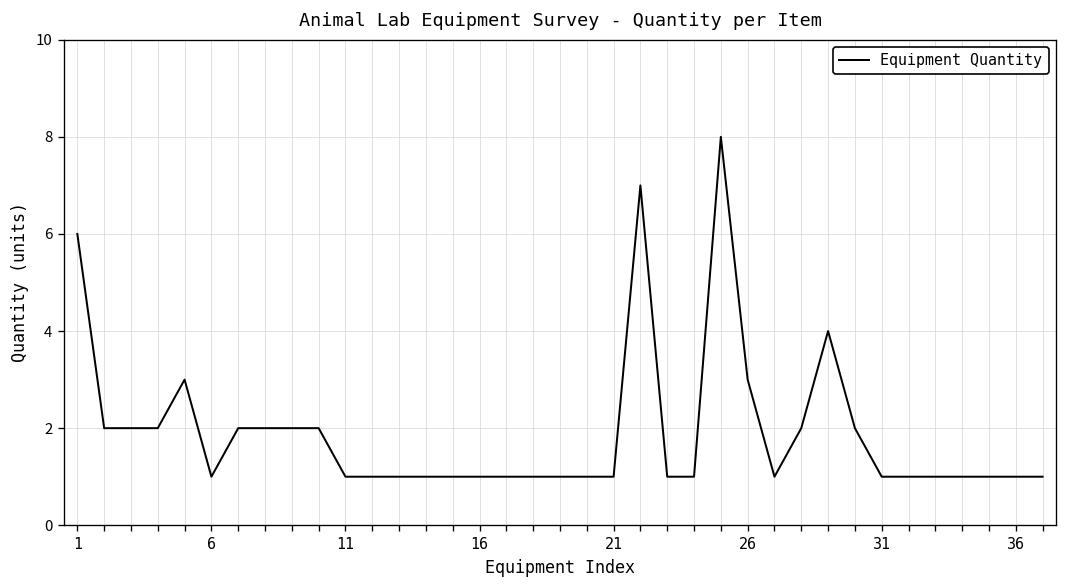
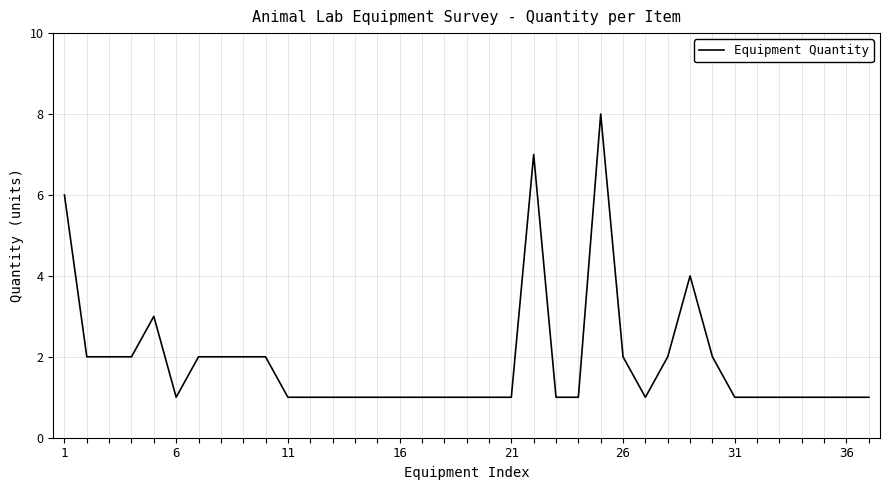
26: 3 -> 2
